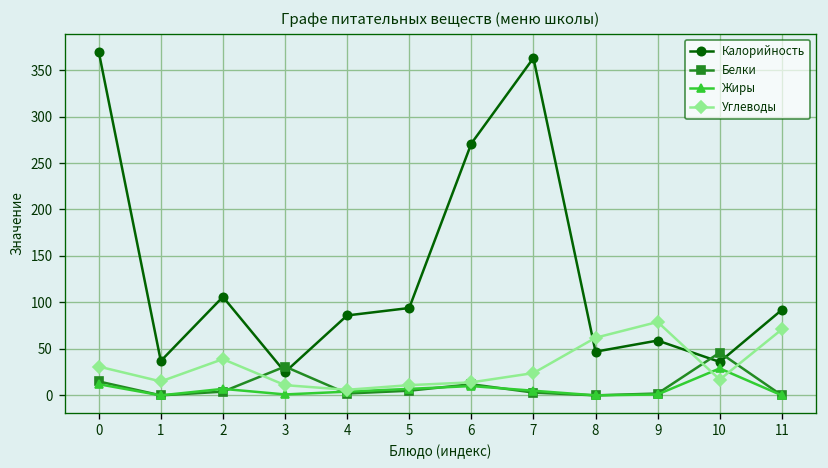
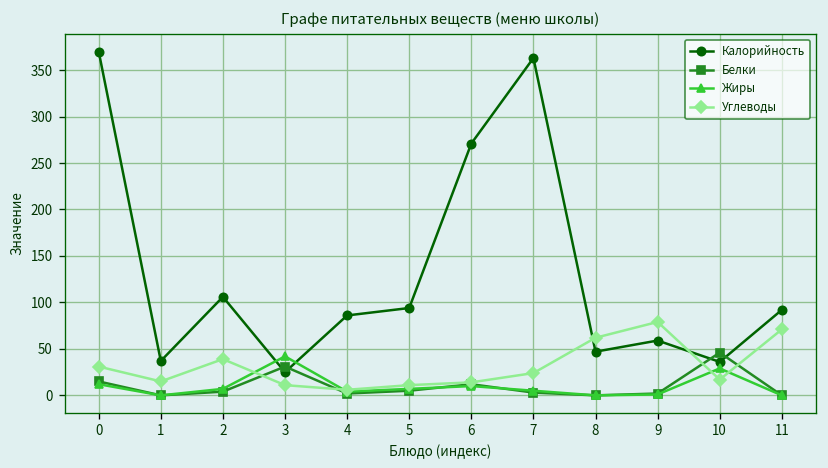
Жиры, 3: 0 -> 40
